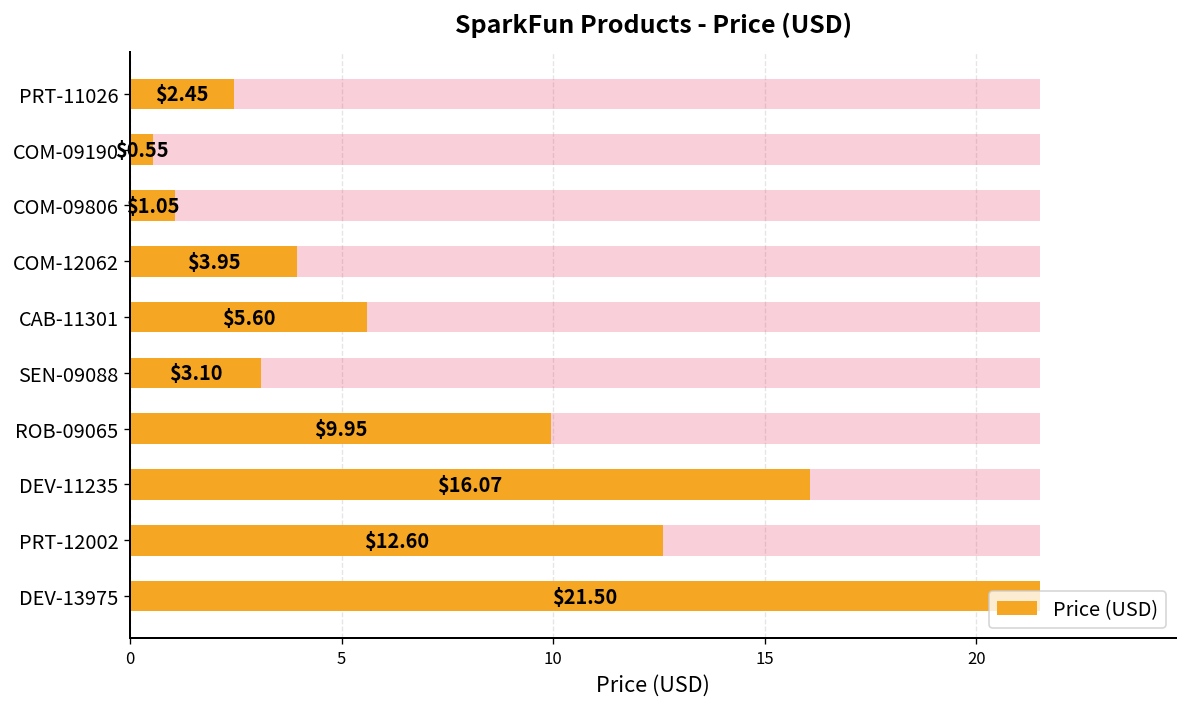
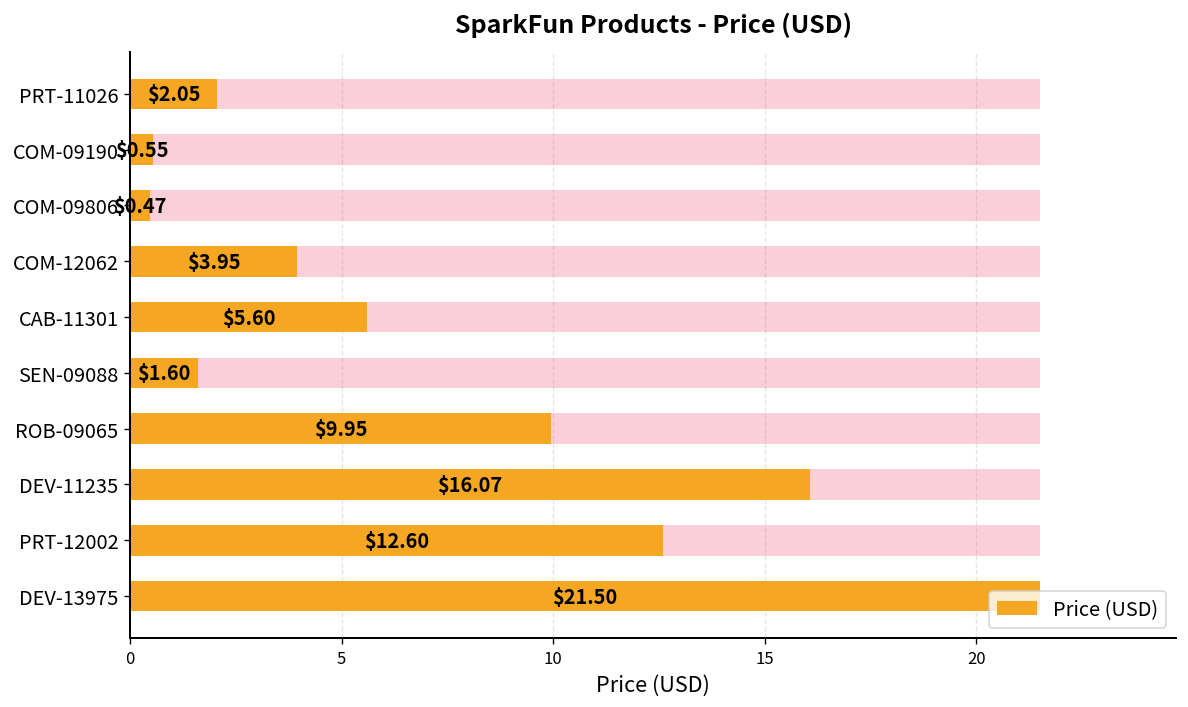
Price (USD), PRT-11026: $2.45 -> $2.05
Price (USD), COM-09806: $1.05 -> $0.47
Price (USD), SEN-09088: $3.10 -> $1.60
